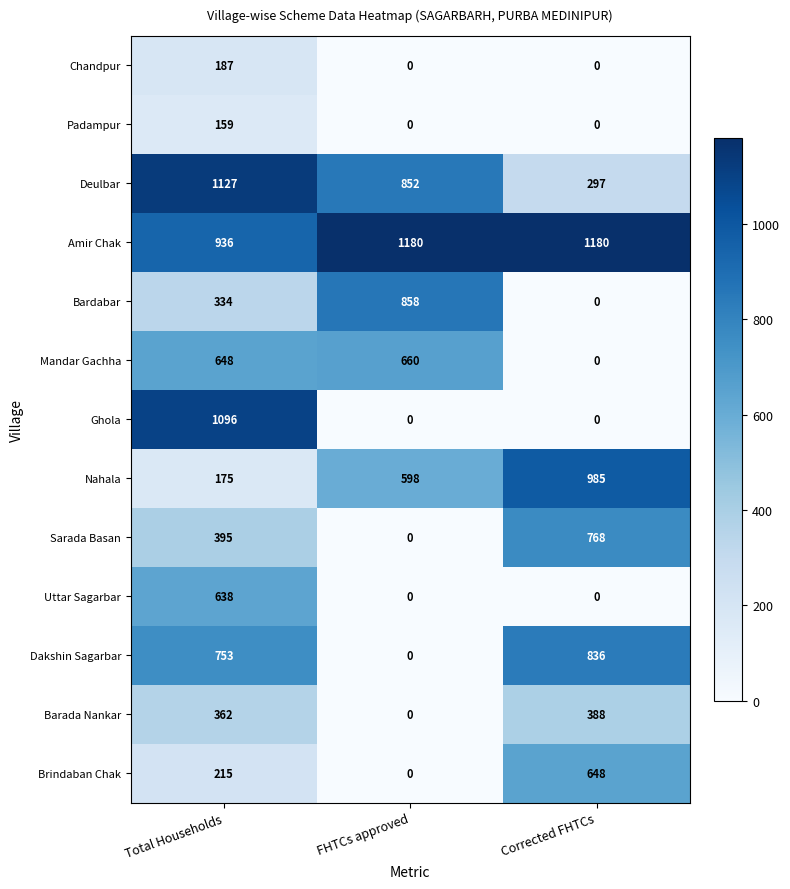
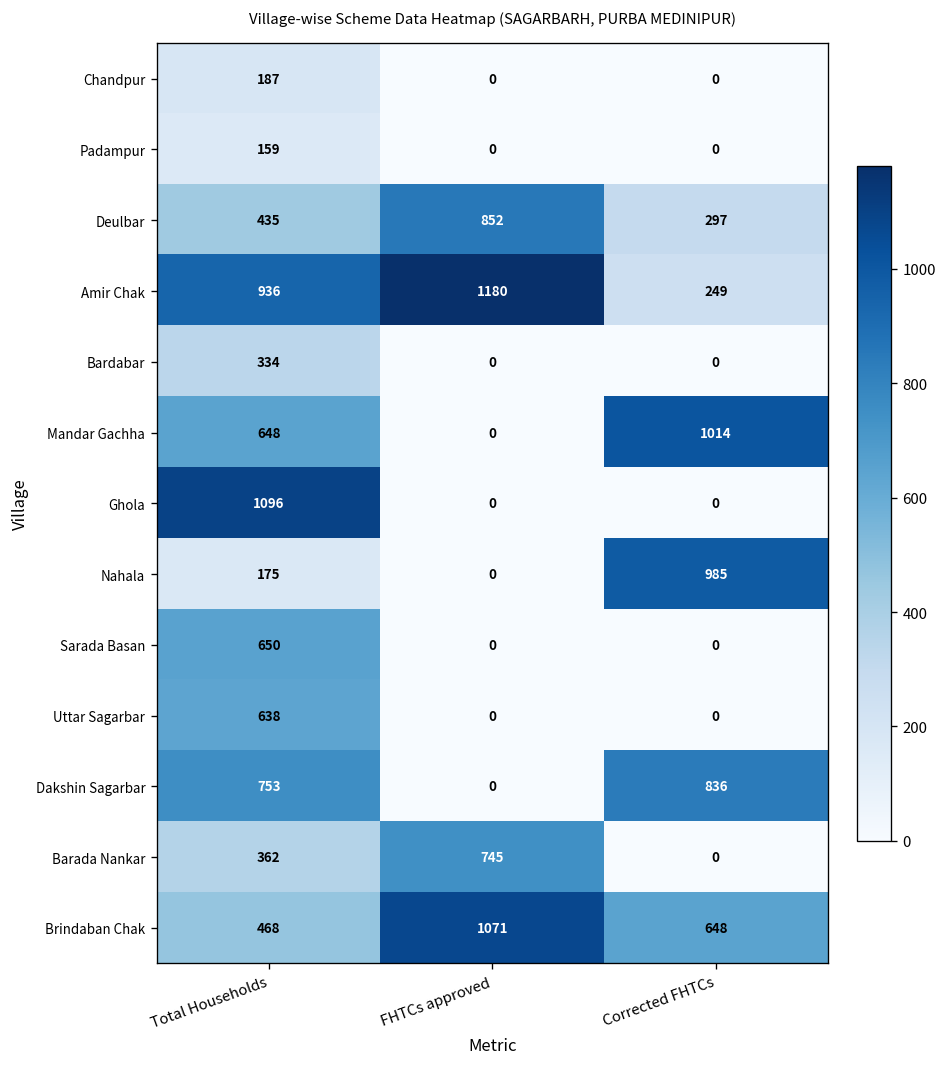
Deulbar, Total Households: 1127 -> 435
Amir Chak, Corrected FHTCs: 1180 -> 249
Bardabar, FHTCs approved: 858 -> 0
Mandar Gachha, FHTCs approved: 660 -> 0
Mandar Gachha, Corrected FHTCs: 0 -> 1014
Nahala, FHTCs approved: 598 -> 0
Sarada Basan, Total Households: 395 -> 650
Sarada Basan, Corrected FHTCs: 768 -> 0
Barada Nankar, FHTCs approved: 0 -> 745
Barada Nankar, Corrected FHTCs: 388 -> 0
Brindaban Chak, Total Households: 215 -> 468
Brindaban Chak, FHTCs approved: 0 -> 1071
